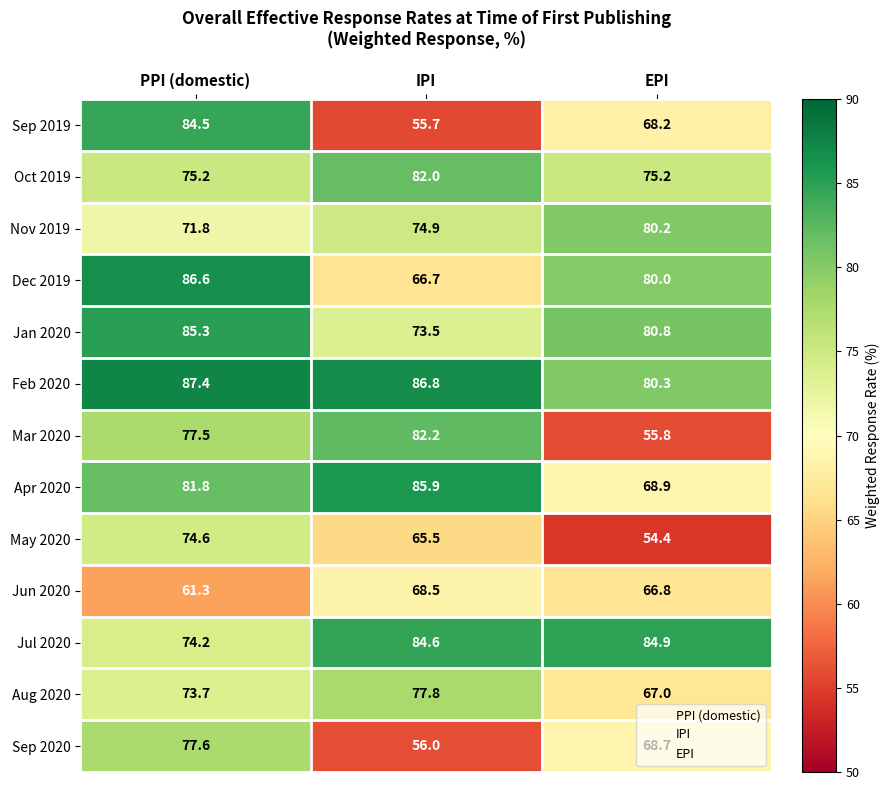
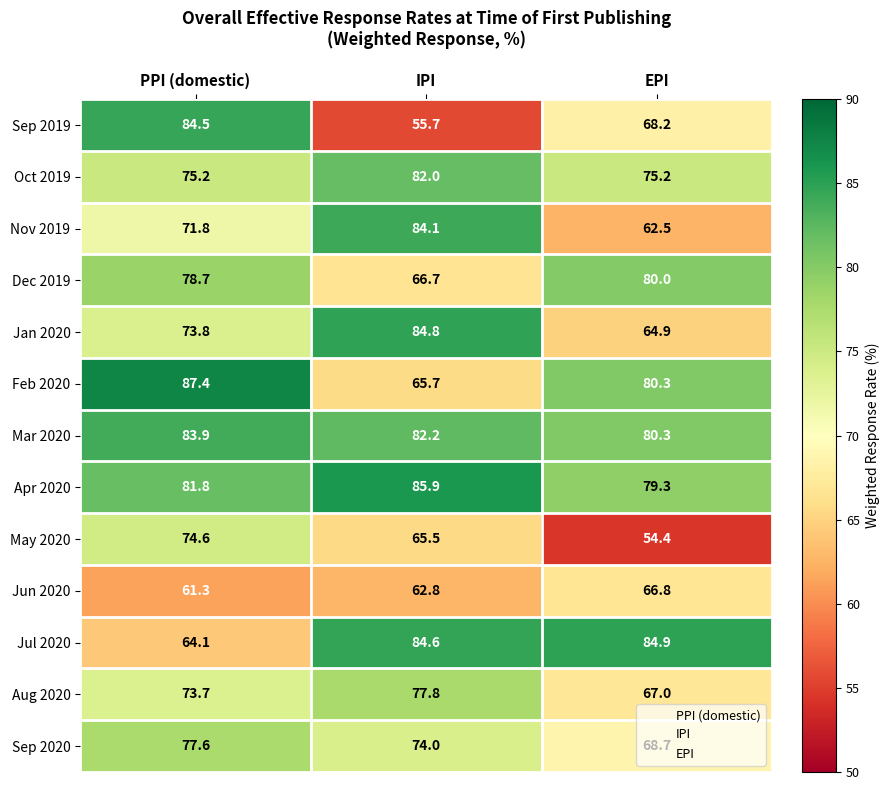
Nov 2019, IPI: 74.9 -> 84.1
Nov 2019, EPI: 80.2 -> 62.5
Dec 2019, PPI (domestic): 86.6 -> 78.7
Jan 2020, PPI (domestic): 85.3 -> 73.8
Jan 2020, IPI: 73.5 -> 84.8
Jan 2020, EPI: 80.8 -> 64.9
Feb 2020, IPI: 86.8 -> 65.7
Mar 2020, PPI (domestic): 77.5 -> 83.9
Mar 2020, EPI: 55.8 -> 80.3
Apr 2020, EPI: 68.9 -> 79.3
Jun 2020, IPI: 68.5 -> 62.8
Jul 2020, PPI (domestic): 74.2 -> 64.1
Sep 2020, IPI: 56.0 -> 74.0
